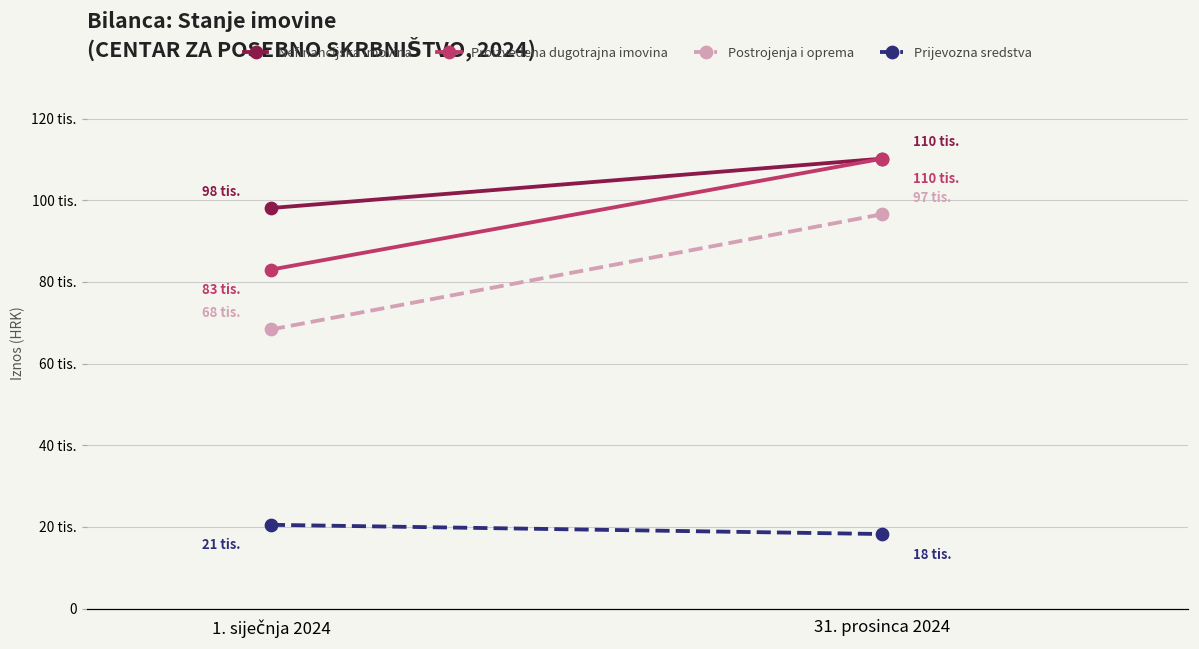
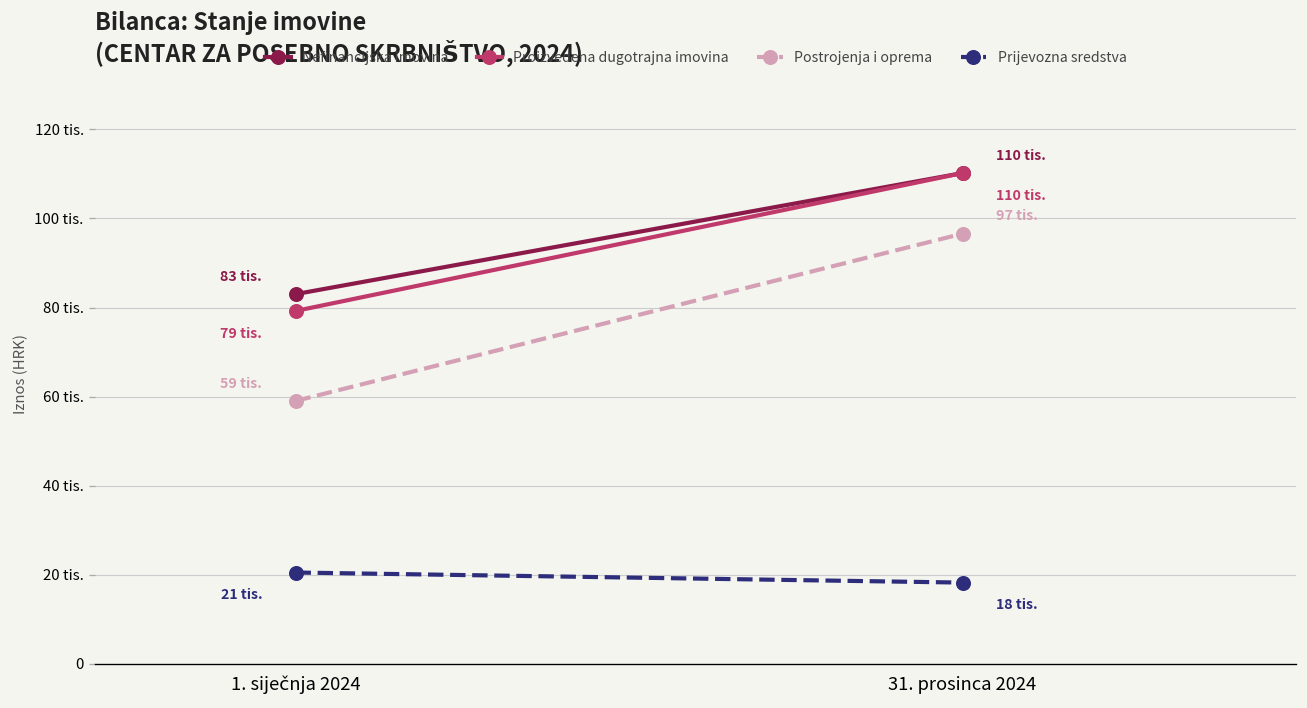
Nefinancijska imovina, 1. siječnja 2024: 98 -> 83
Proizvedena dugotrajna imovina, 1. siječnja 2024: 83 -> 79
Postrojenja i oprema, 1. siječnja 2024: 68 -> 59
